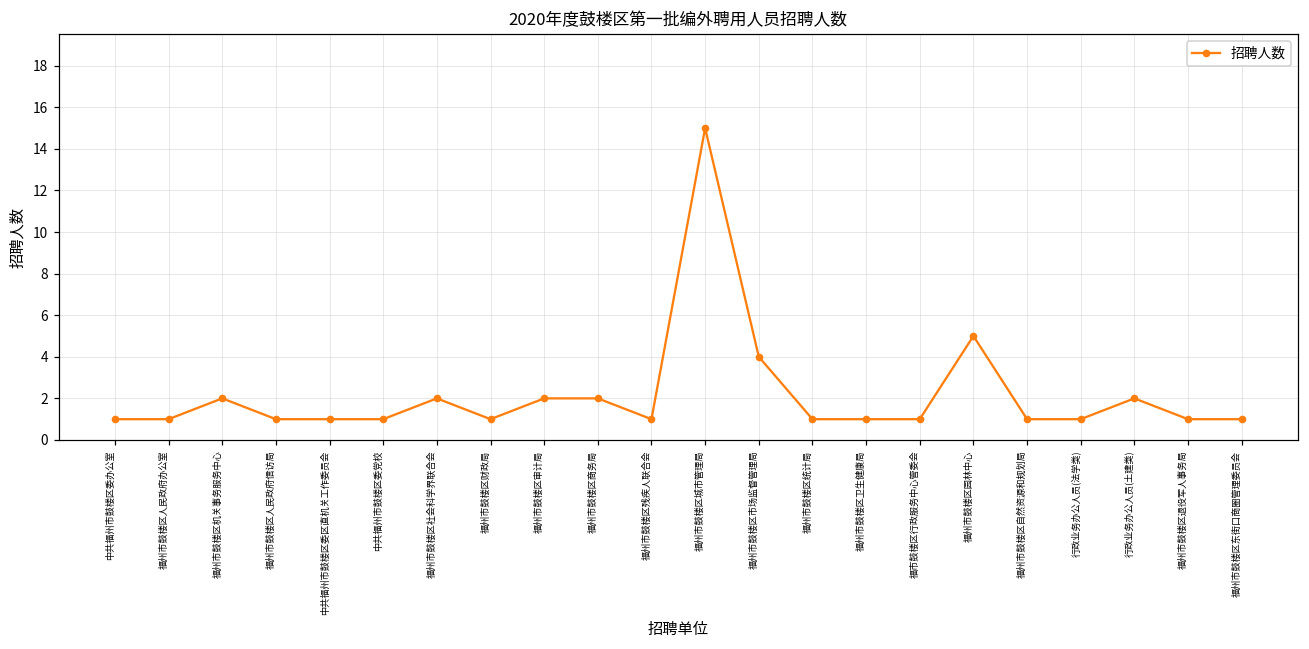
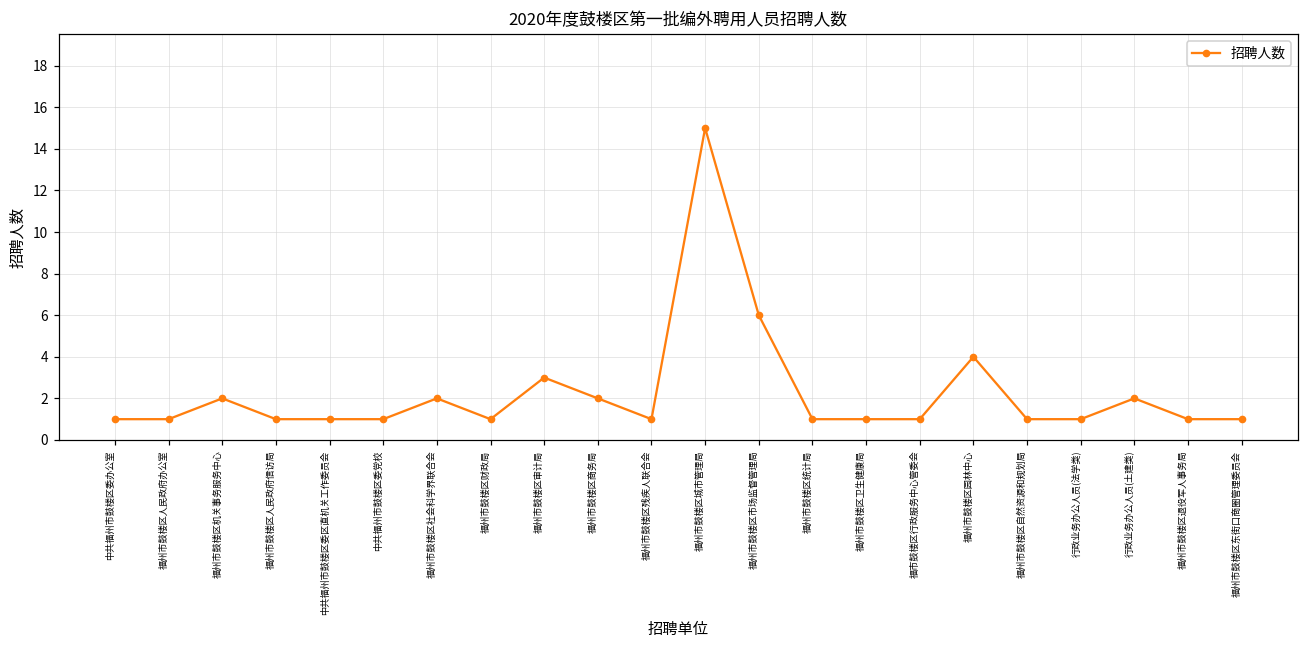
福州市鼓楼区审计局: 2 -> 3
福州市鼓楼区市场监督管理局: 4 -> 6
福州市鼓楼区园林中心: 5 -> 4
